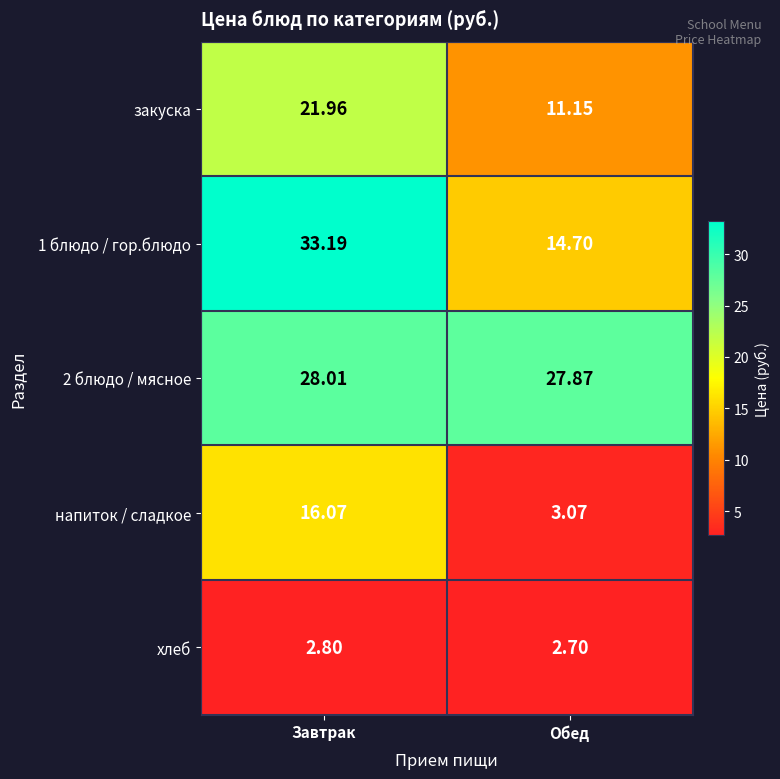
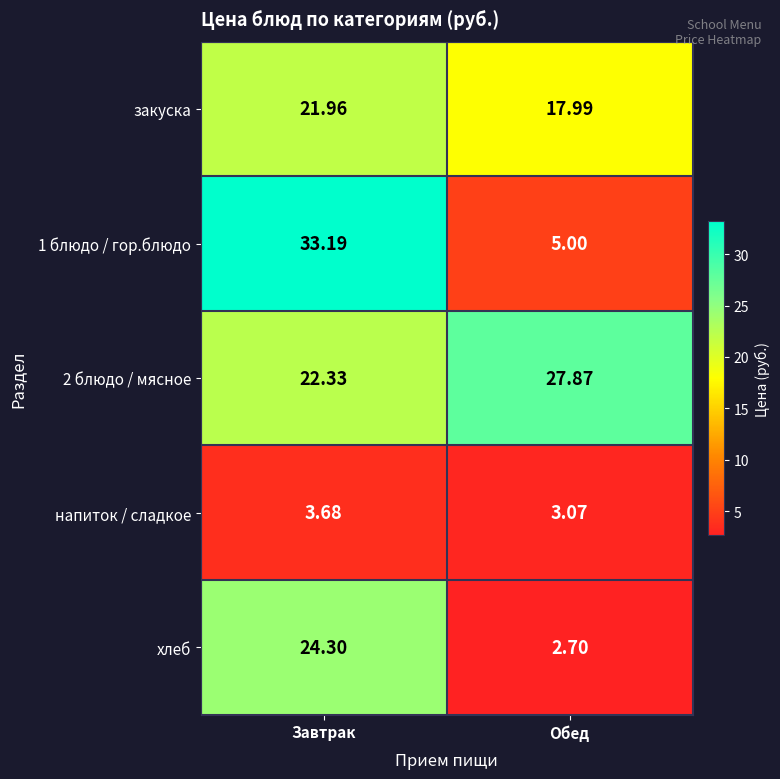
закуска, Обед: 11.15 -> 17.99
1 блюдо / гор.блюдо, Обед: 14.70 -> 5.00
2 блюдо / мясное, Завтрак: 28.01 -> 22.33
напиток / сладкое, Завтрак: 16.07 -> 3.68
хлеб, Завтрак: 2.80 -> 24.30
